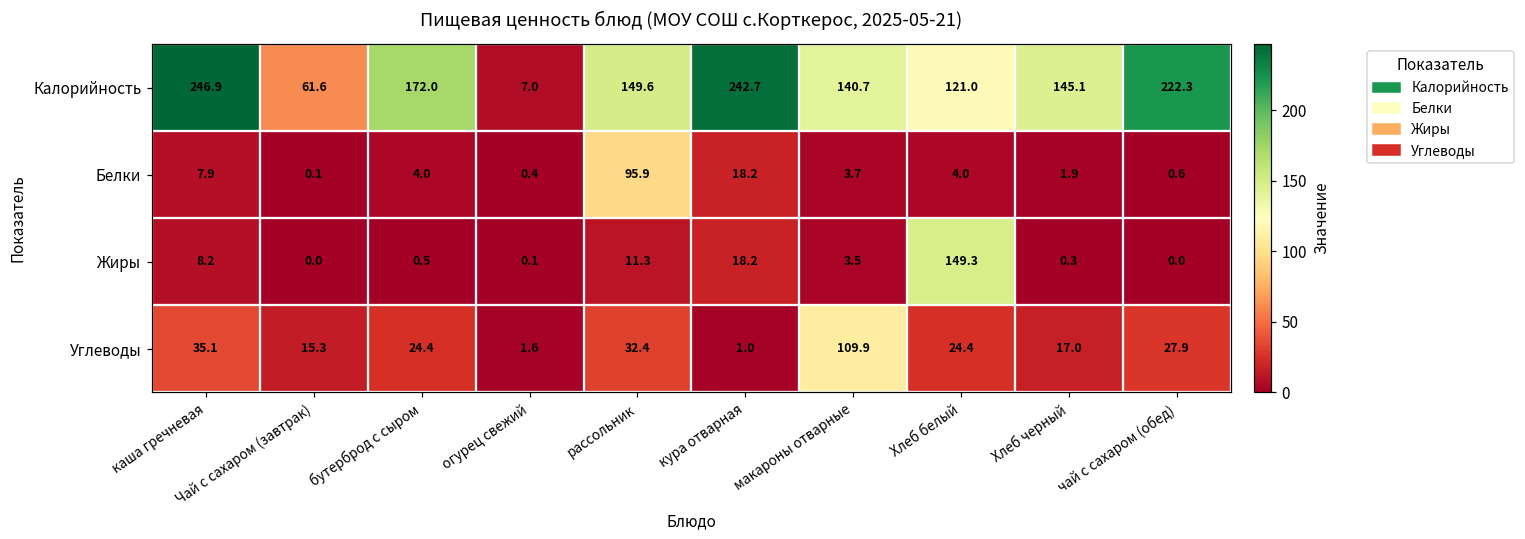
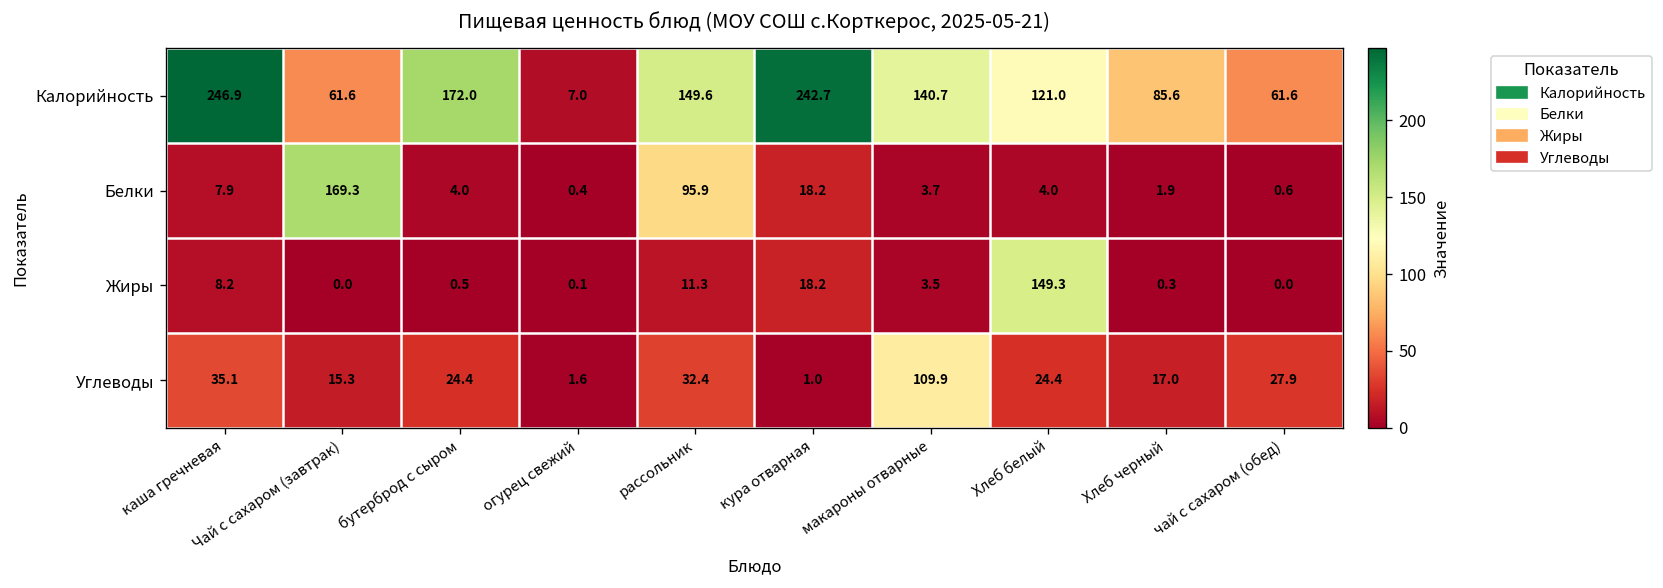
Калорийность, Хлеб черный: 145.1 -> 85.6
Калорийность, чай с сахаром (обед): 222.3 -> 61.6
Белки, Чай с сахаром (завтрак): 0.1 -> 169.3
